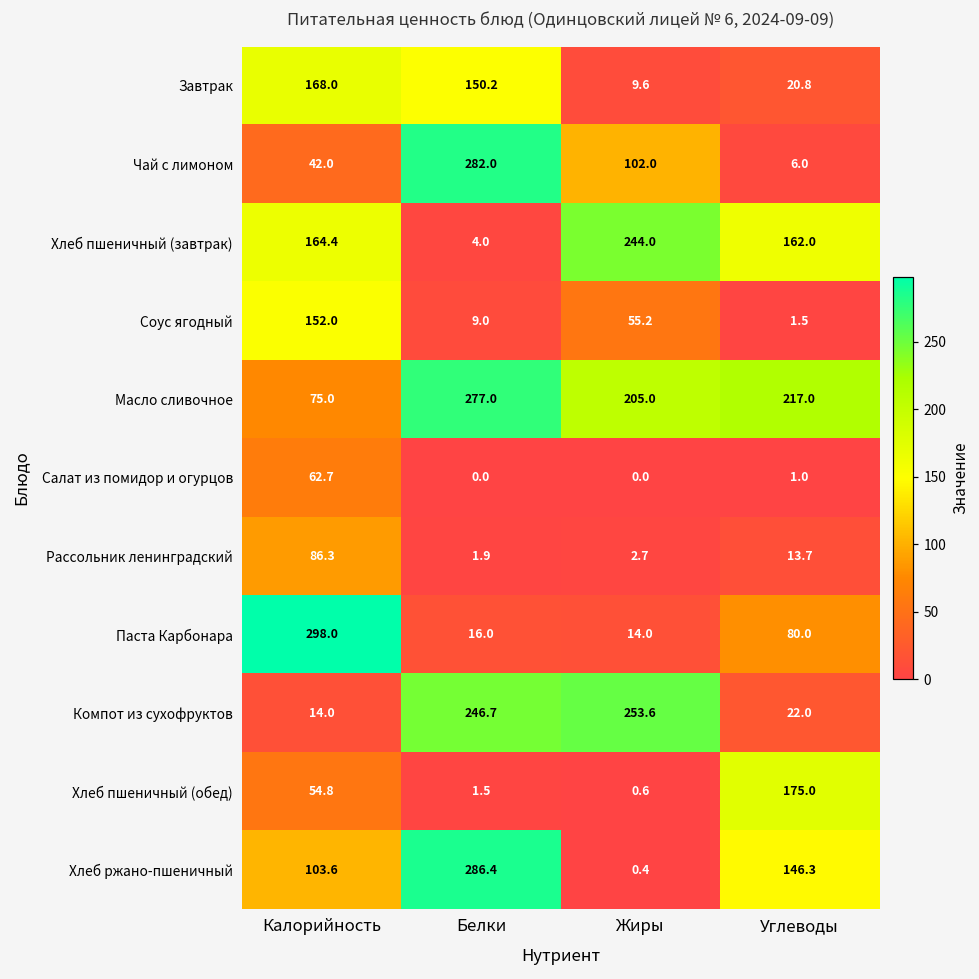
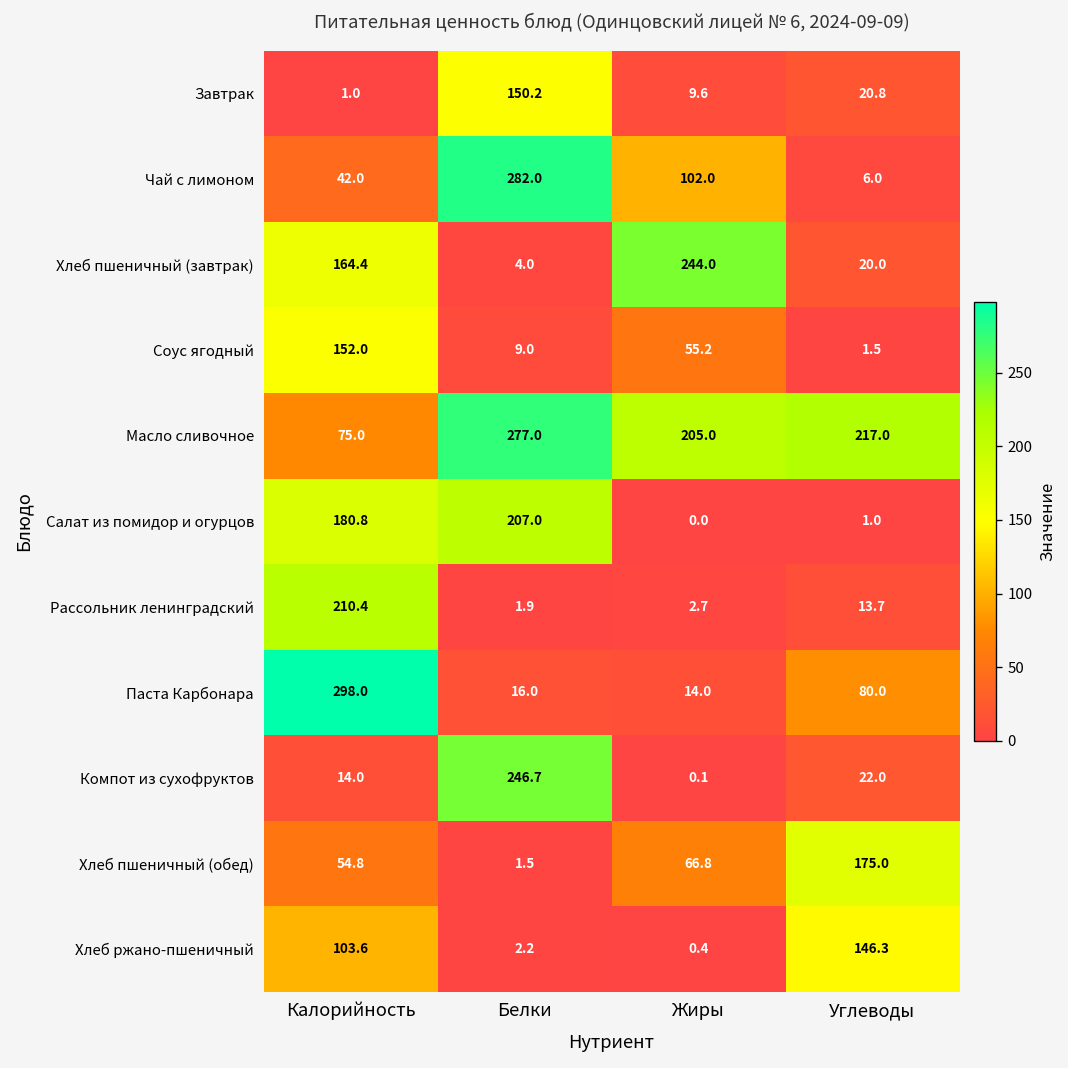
Завтрак, Калорийность: 168.0 -> 1.0
Хлеб пшеничный (завтрак), Углеводы: 162.0 -> 20.0
Салат из помидор и огурцов, Калорийность: 62.7 -> 180.8
Салат из помидор и огурцов, Белки: 0.0 -> 207.0
Рассольник ленинградский, Калорийность: 86.3 -> 210.4
Компот из сухофруктов, Жиры: 253.6 -> 0.1
Хлеб пшеничный (обед), Жиры: 0.6 -> 66.8
Хлеб ржано-пшеничный, Белки: 286.4 -> 2.2
